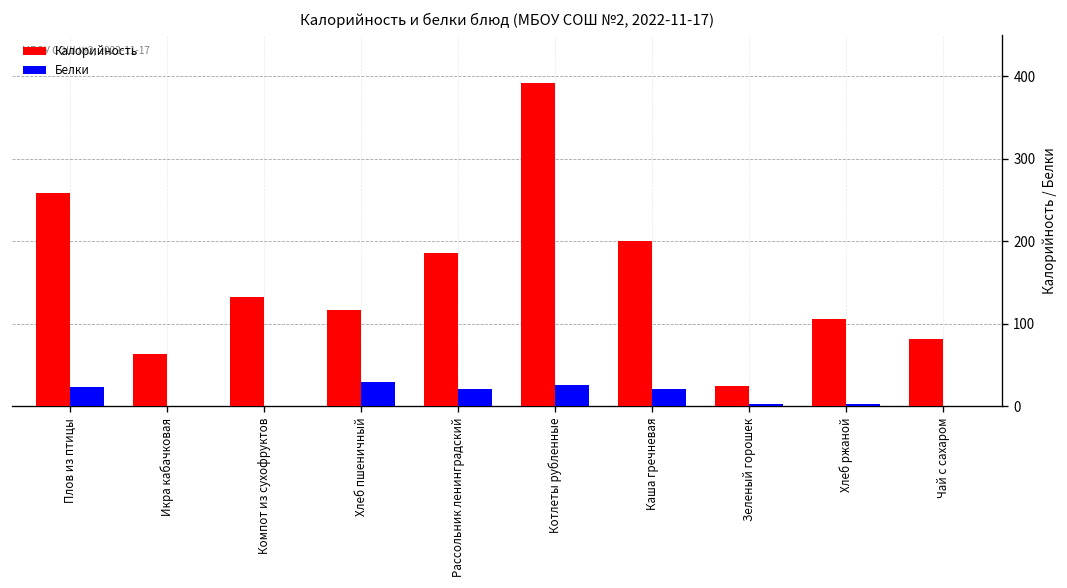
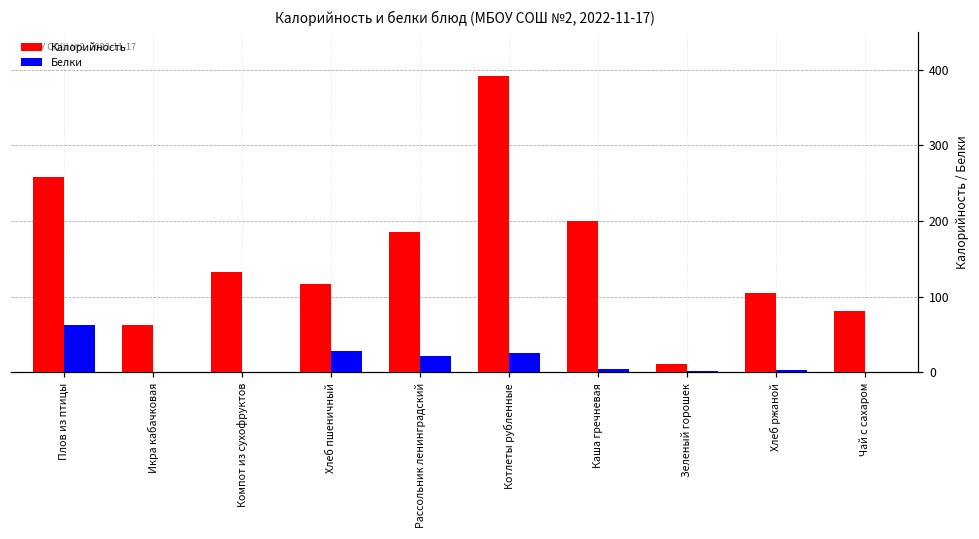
Белки, Плов из птицы: 20 -> 60
Белки, Каша гречневая: 20 -> 0
Калорийность, Зеленый горошек: 20 -> 10
